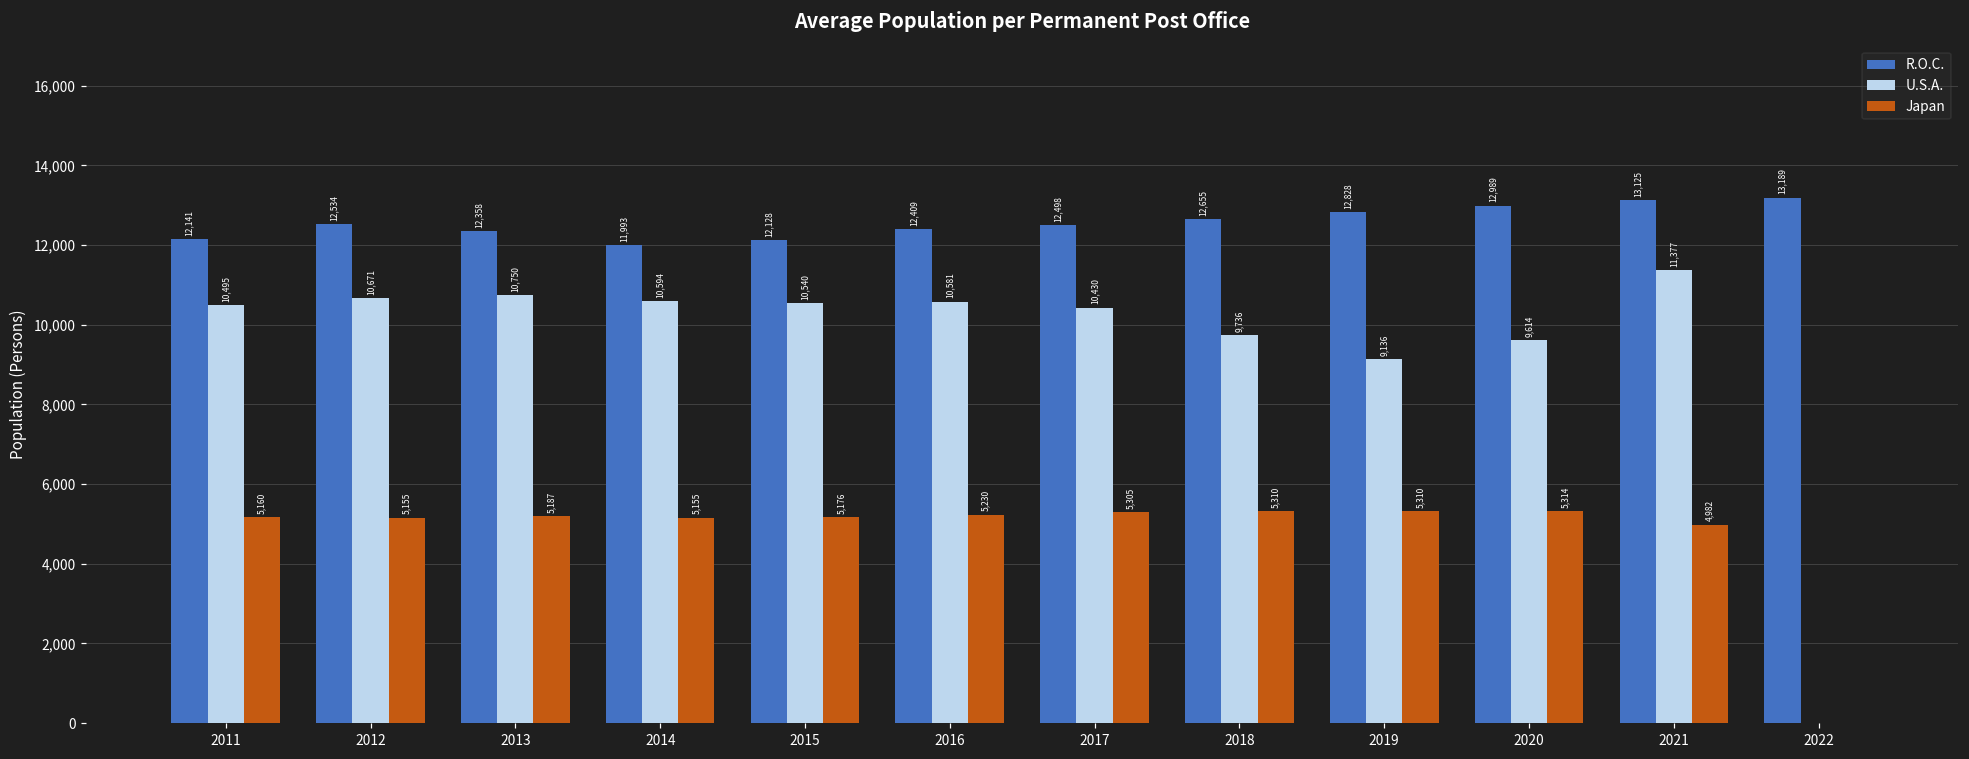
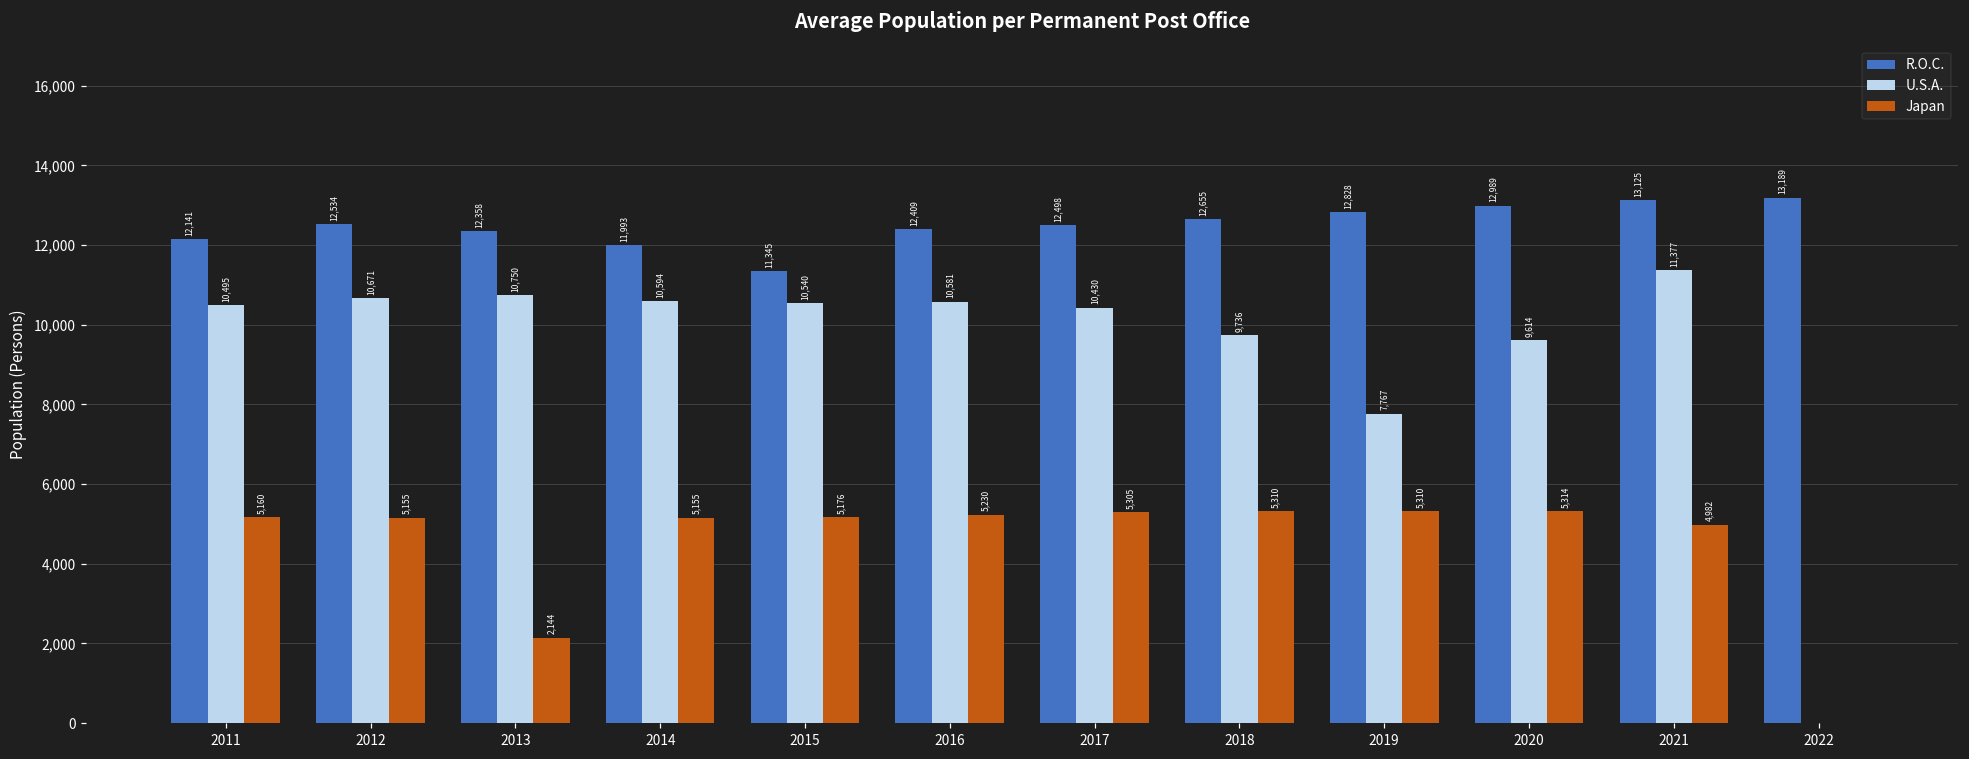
Japan, 2013: 5,187 -> 2,144
R.O.C., 2015: 12,128 -> 11,345
U.S.A., 2019: 9,136 -> 7,767
